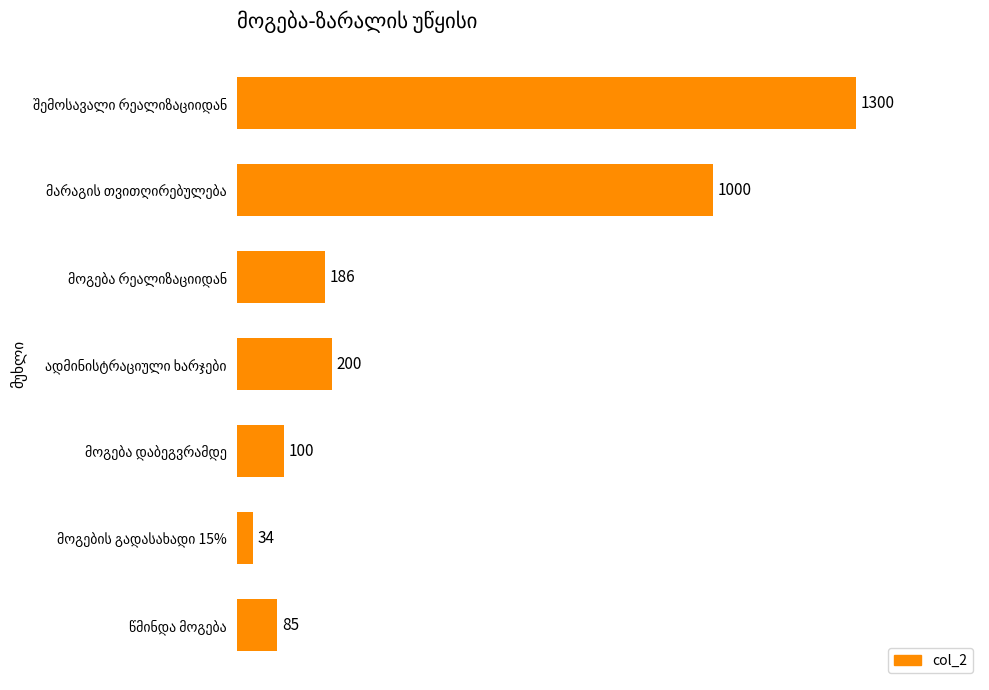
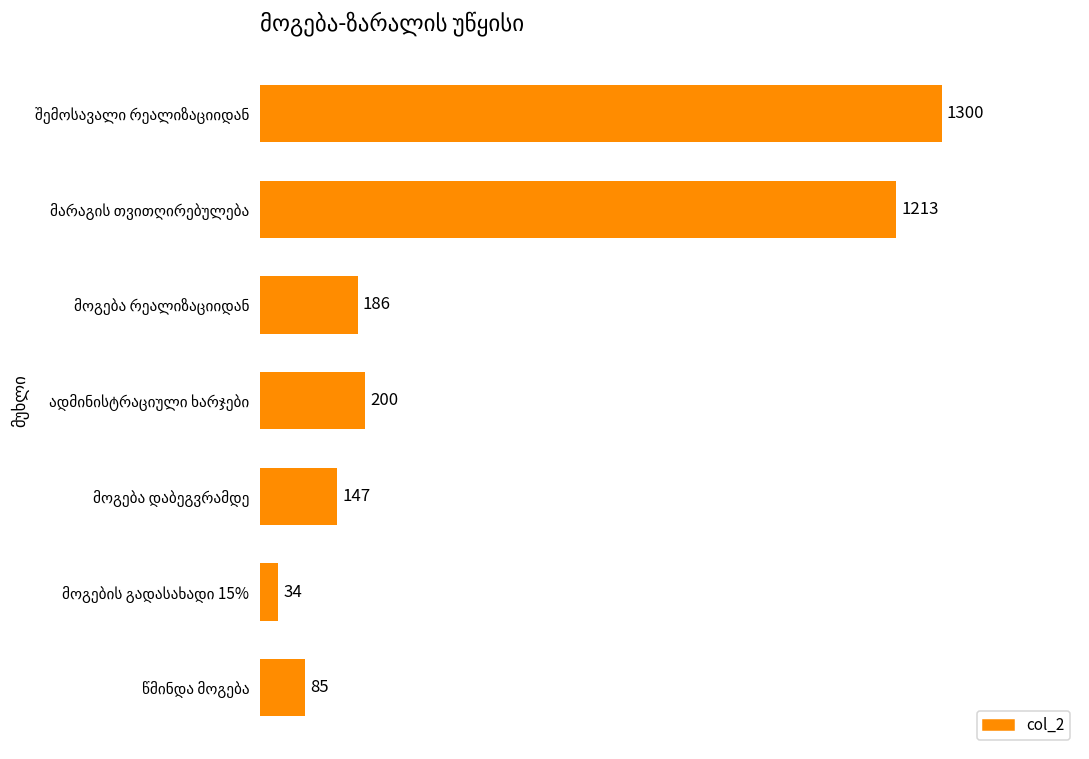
მარაგის თვითღირებულება: 1000 -> 1213
მოგება დაბეგვრამდე: 100 -> 147
